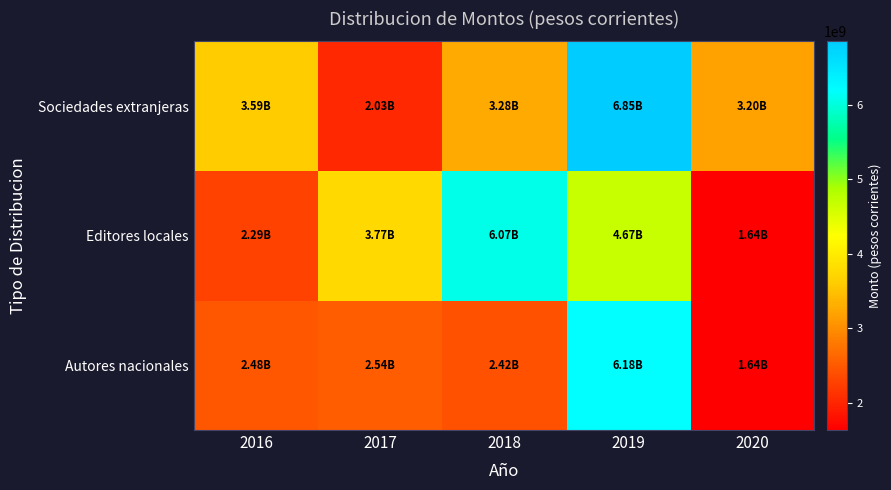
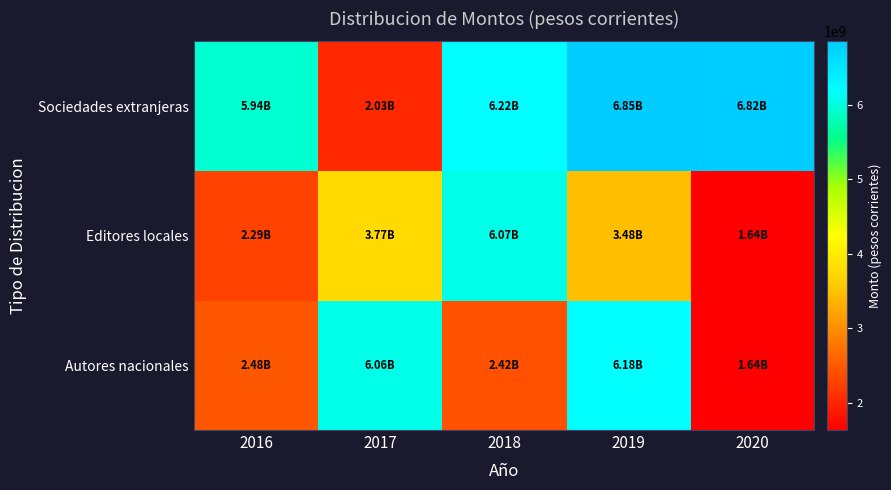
Sociedades extranjeras, 2016: 3.59B -> 5.94B
Sociedades extranjeras, 2018: 3.28B -> 6.22B
Sociedades extranjeras, 2020: 3.20B -> 6.82B
Editores locales, 2019: 4.67B -> 3.48B
Autores nacionales, 2017: 2.54B -> 6.06B
